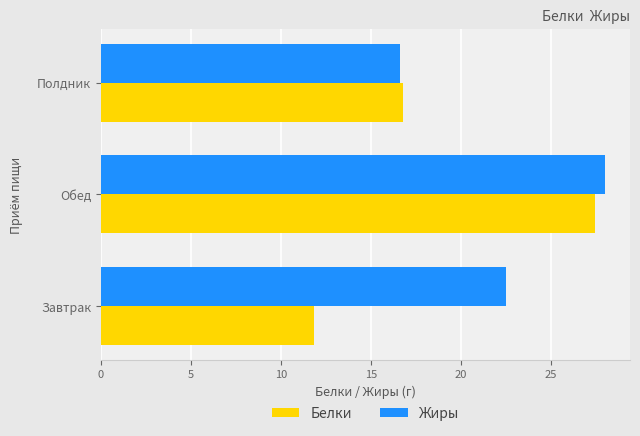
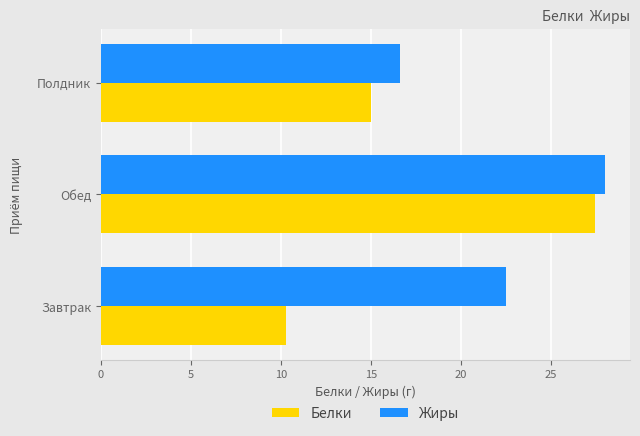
Белки, Полдник: 16.8 -> 15.0
Белки, Завтрак: 11.9 -> 10.3
